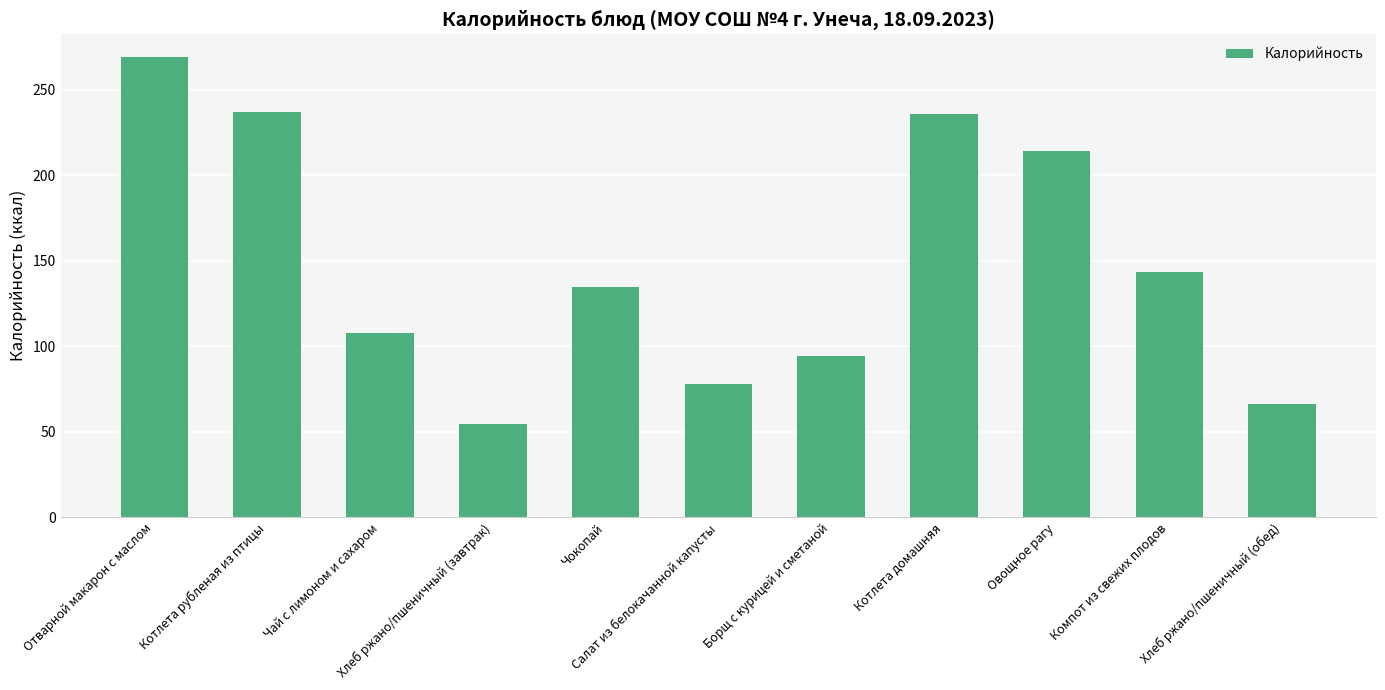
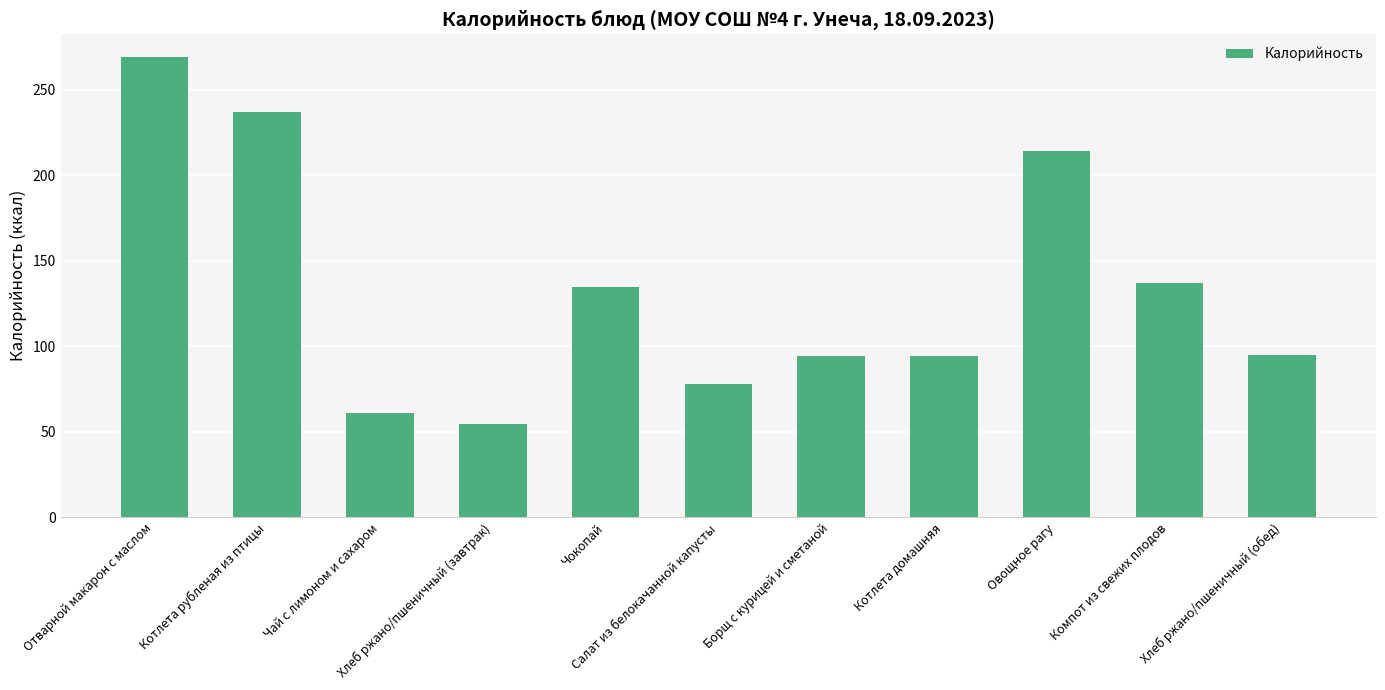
Чай с лимоном и сахаром: 108 -> 61
Котлета домашняя: 236 -> 95
Компот из свежих плодов: 143 -> 137
Хлеб ржано/пшеничный (обед): 66 -> 95
